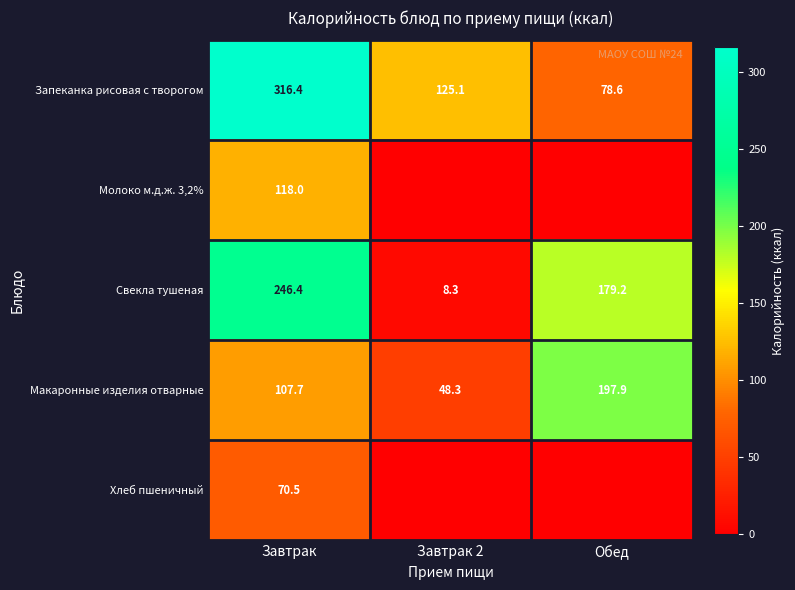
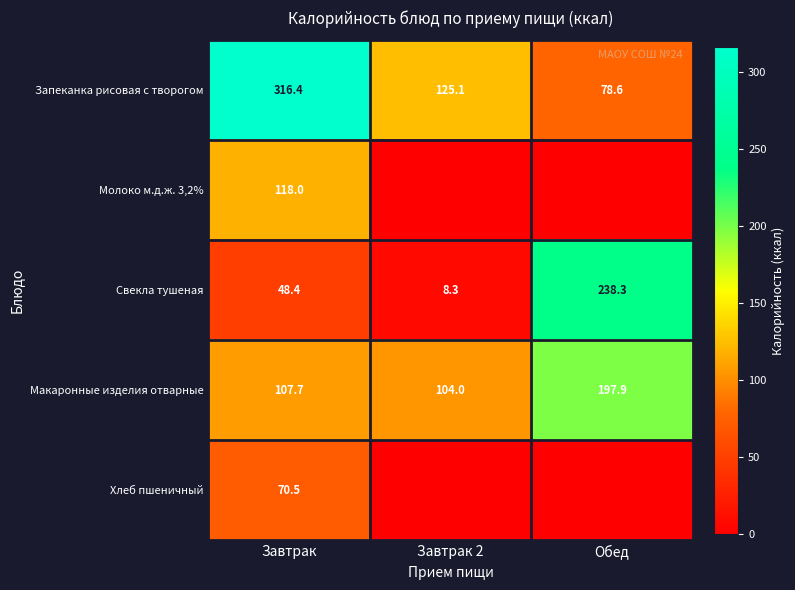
Свекла тушеная, Завтрак: 246.4 -> 48.4
Свекла тушеная, Обед: 179.2 -> 238.3
Макаронные изделия отварные, Завтрак 2: 48.3 -> 104.0
